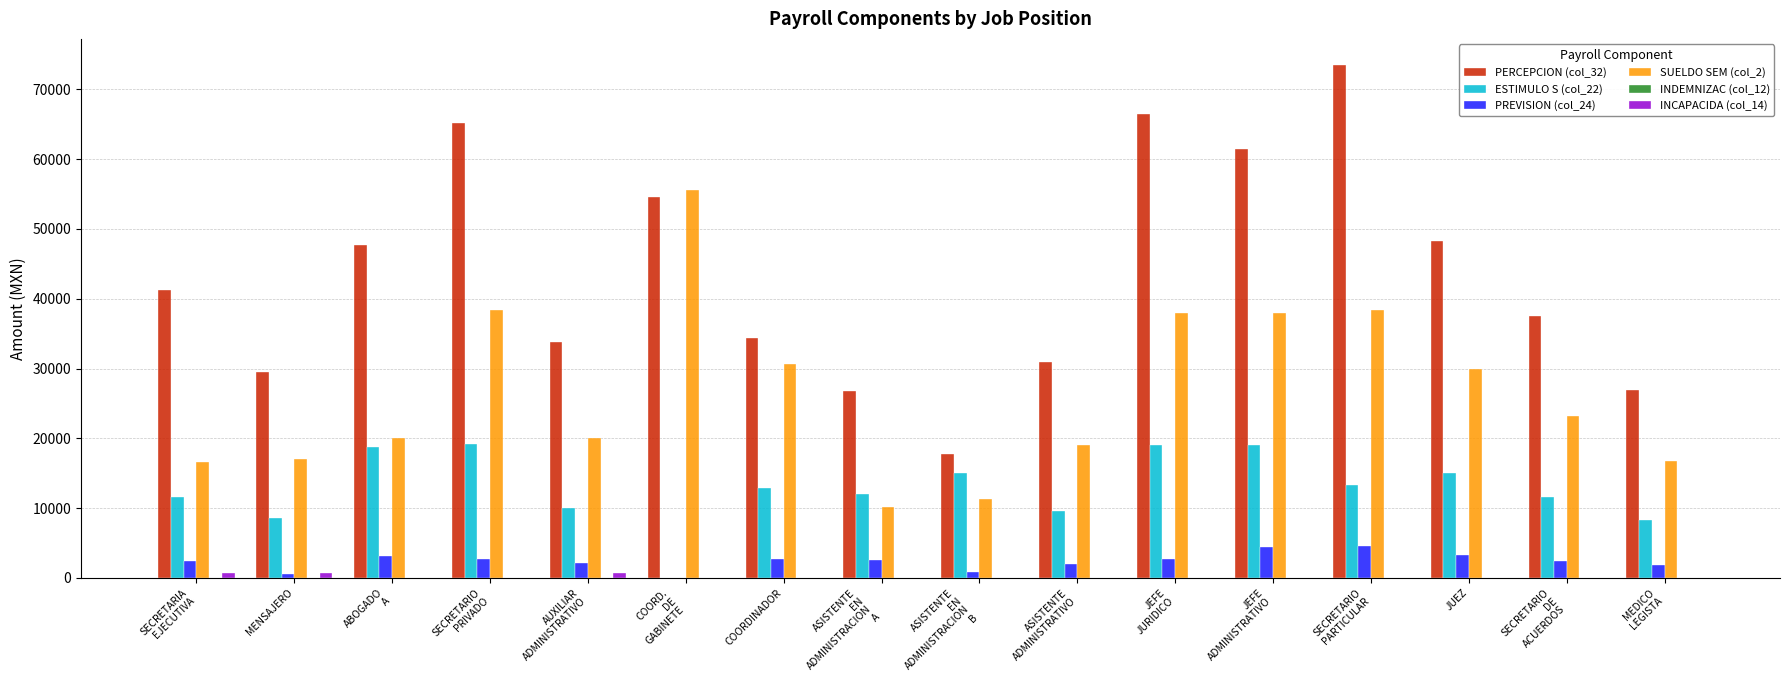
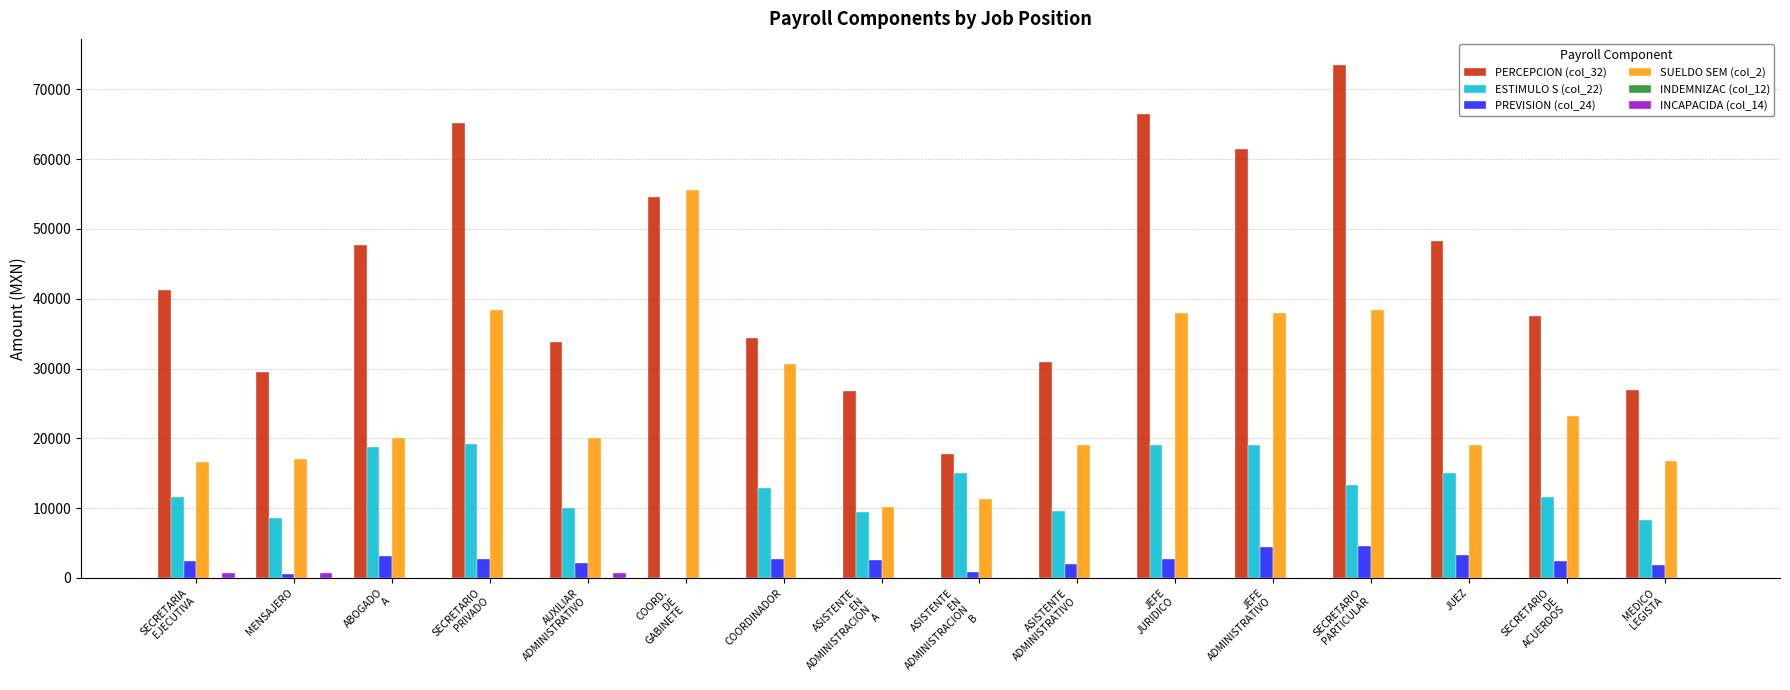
ESTIMULO S (col_22), ASISTENTE EN ADMINISTRACION A: 12000 -> 9000
SUELDO SEM (col_2), JUEZ: 30000 -> 19000
